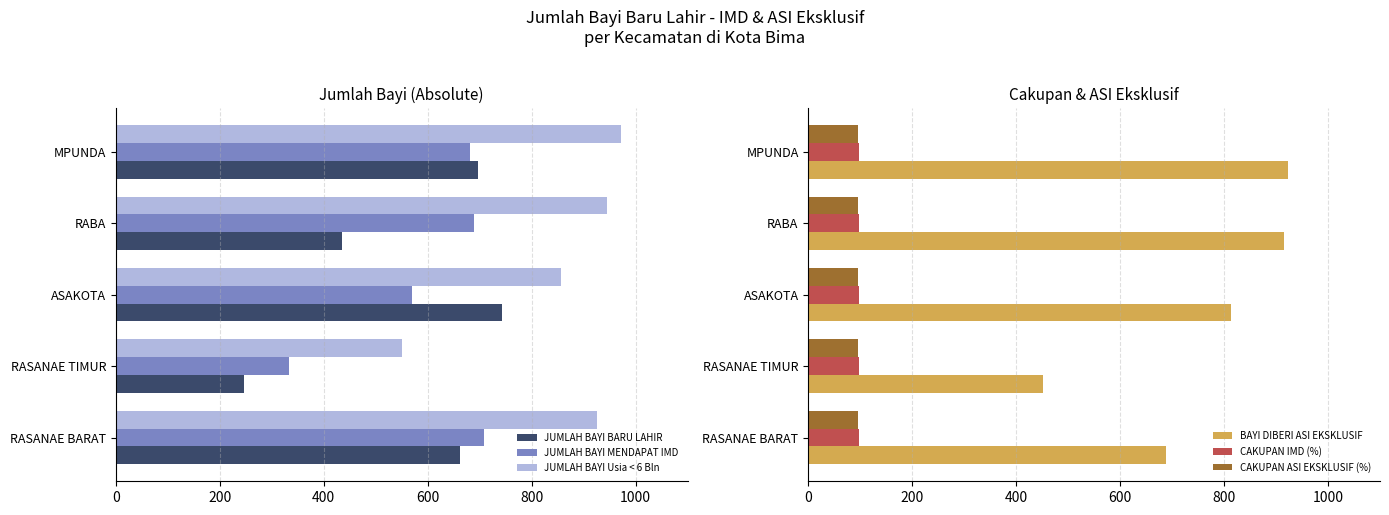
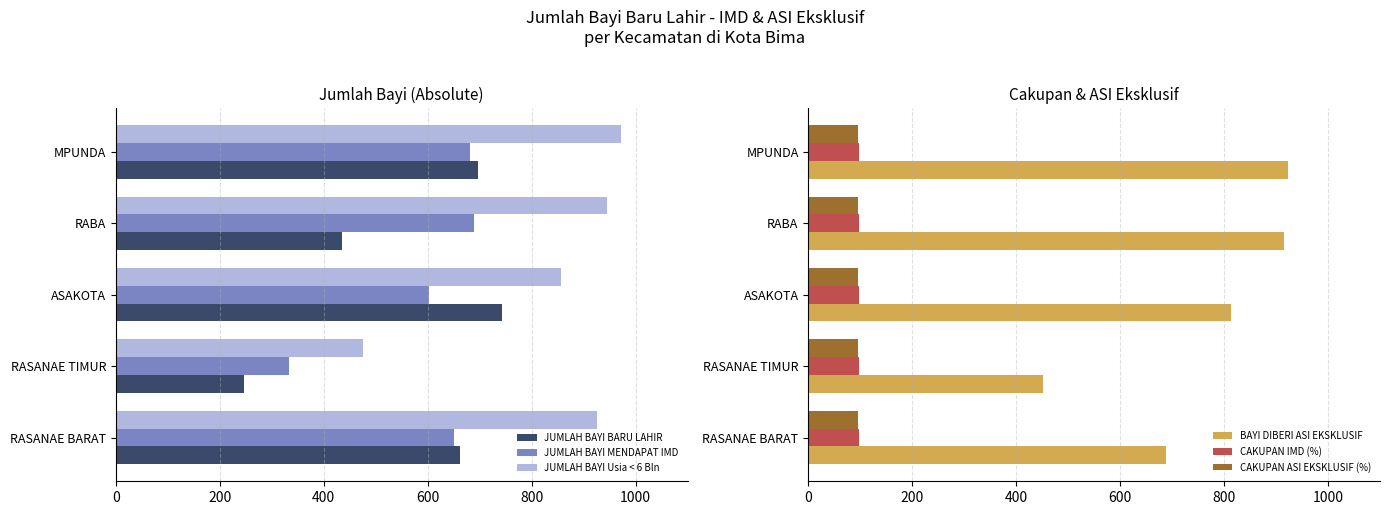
Jumlah Bayi (Absolute), JUMLAH BAYI MENDAPAT IMD, ASAKOTA: 570 -> 600
Jumlah Bayi (Absolute), JUMLAH BAYI Usia < 6 Bln, RASANAE TIMUR: 550 -> 480
Jumlah Bayi (Absolute), JUMLAH BAYI MENDAPAT IMD, RASANAE BARAT: 710 -> 650
